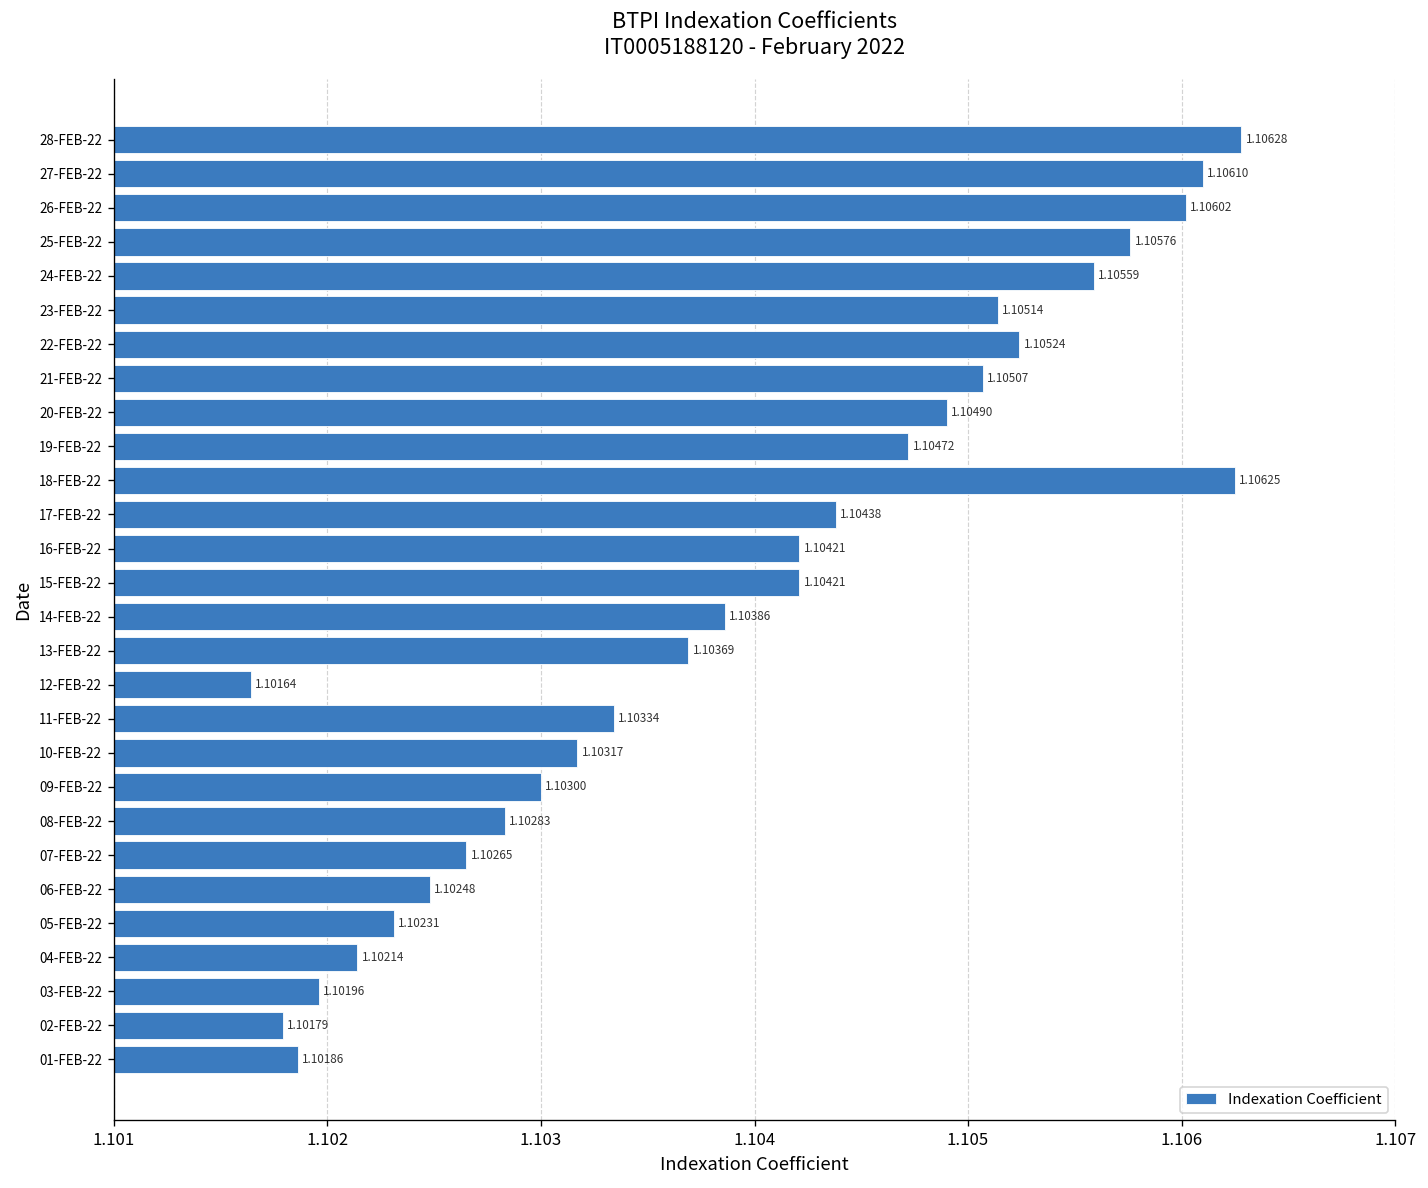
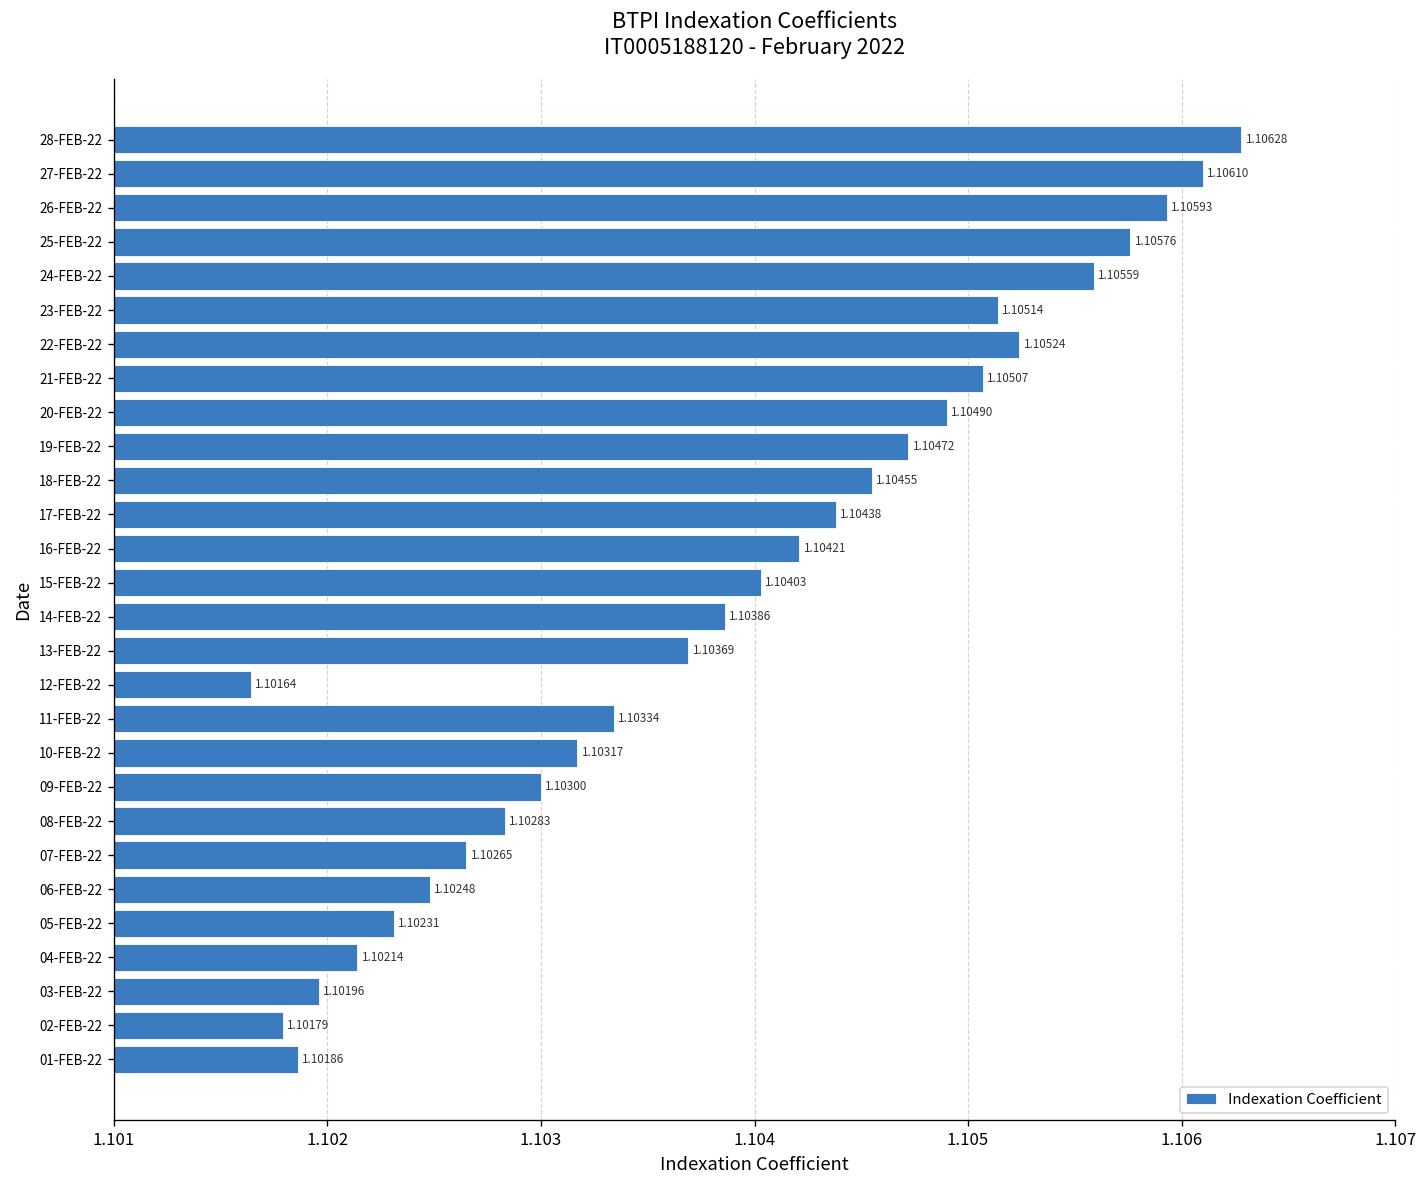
26-FEB-22: 1.10602 -> 1.10593
18-FEB-22: 1.10625 -> 1.10455
15-FEB-22: 1.10421 -> 1.10403
